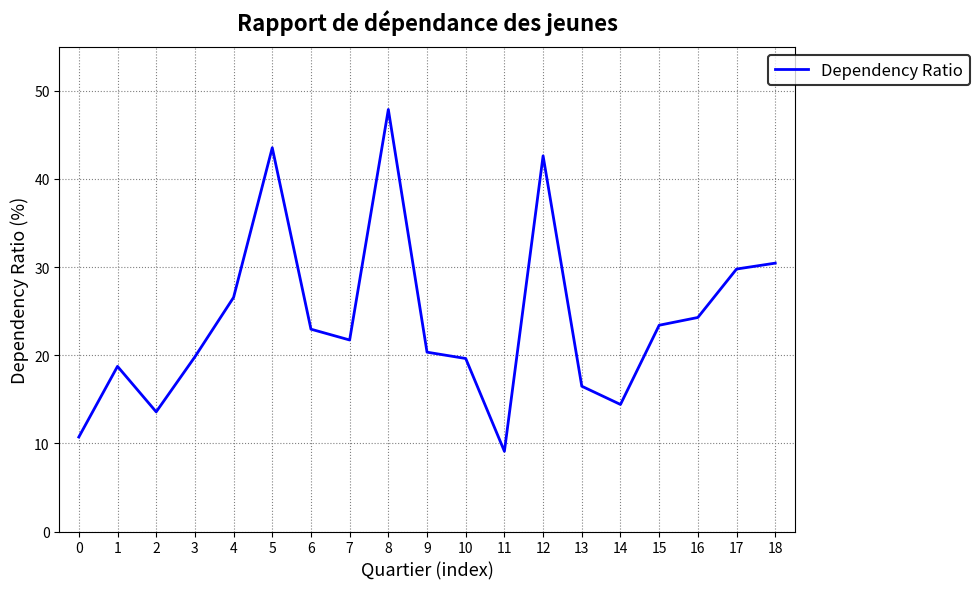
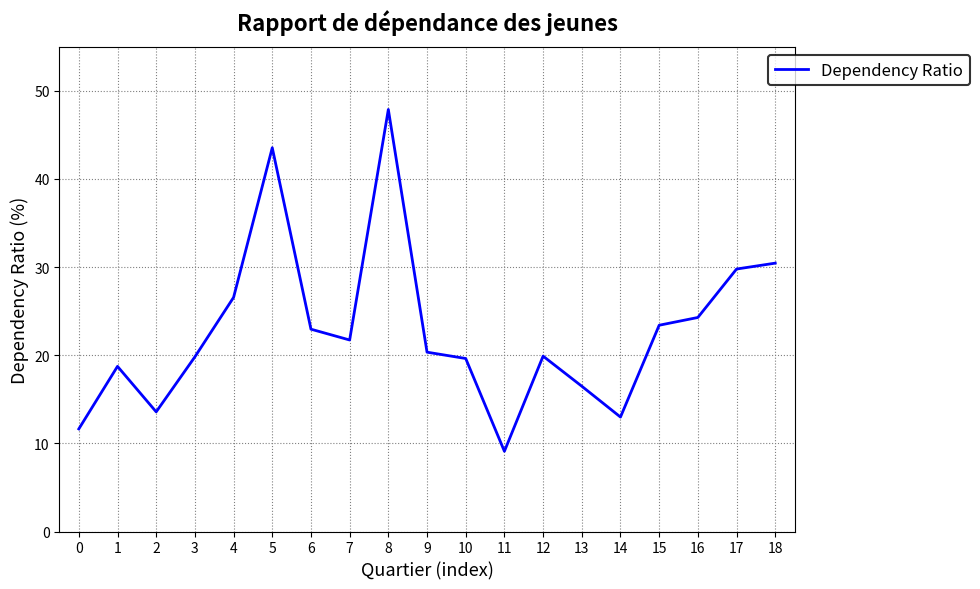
0: 11 -> 12
12: 43 -> 20
14: 14 -> 13
